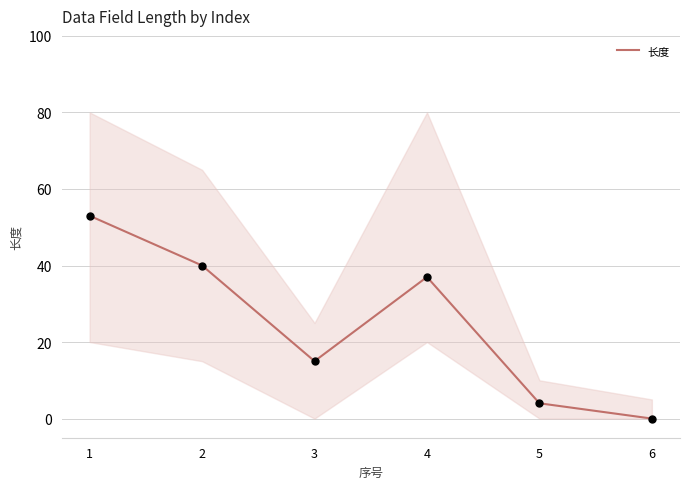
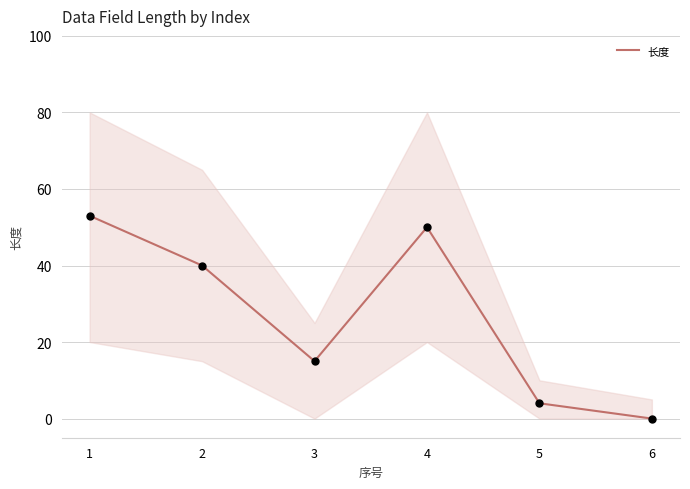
长度, 4: 37 -> 50
